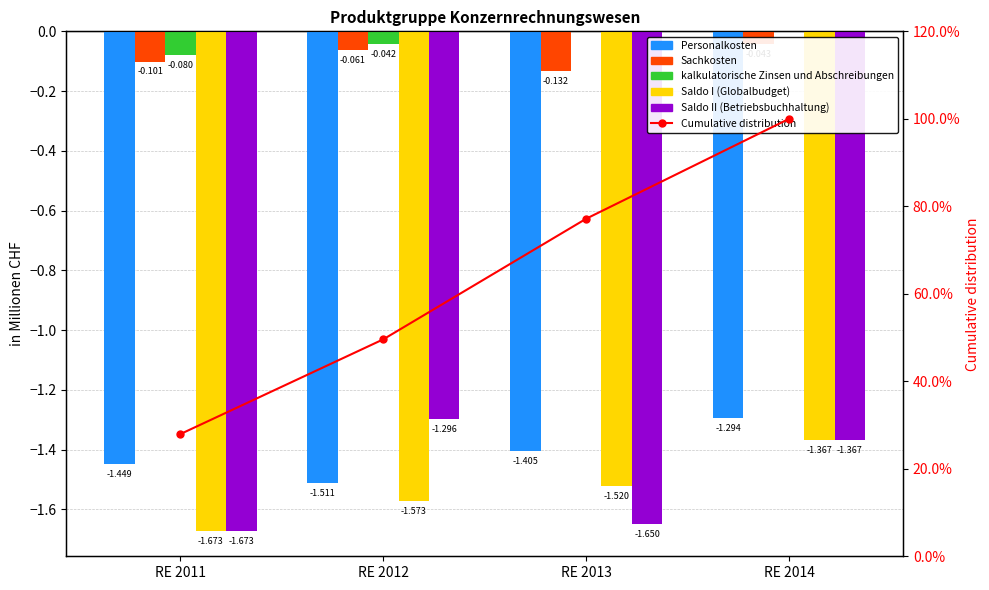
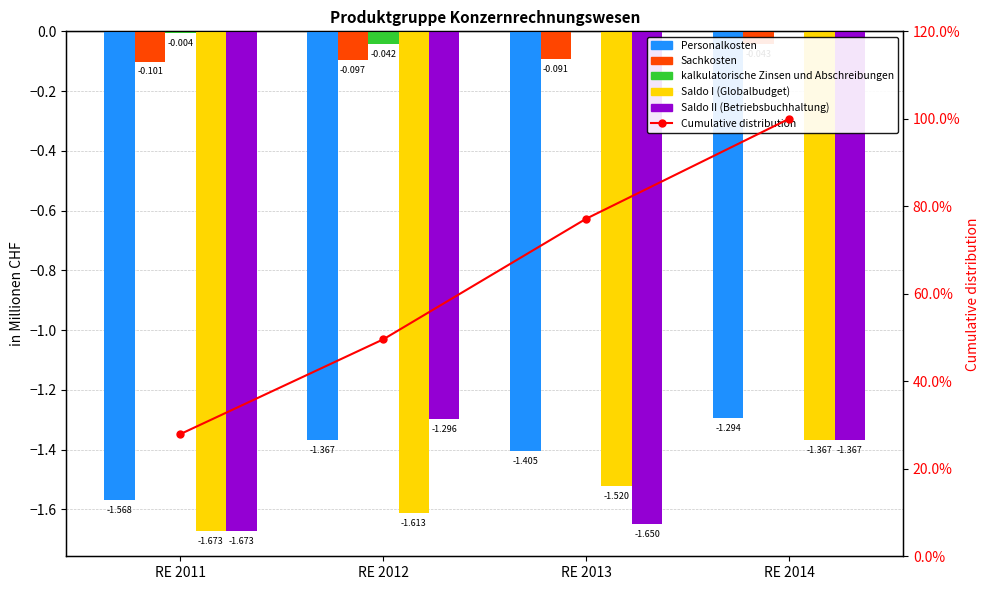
Personalkosten, RE 2011: -1.449 -> -1.568
kalkulatorische Zinsen und Abschreibungen, RE 2011: -0.080 -> -0.004
Personalkosten, RE 2012: -1.511 -> -1.367
Sachkosten, RE 2012: -0.061 -> -0.097
Saldo I (Globalbudget), RE 2012: -1.573 -> -1.613
Sachkosten, RE 2013: -0.132 -> -0.091
